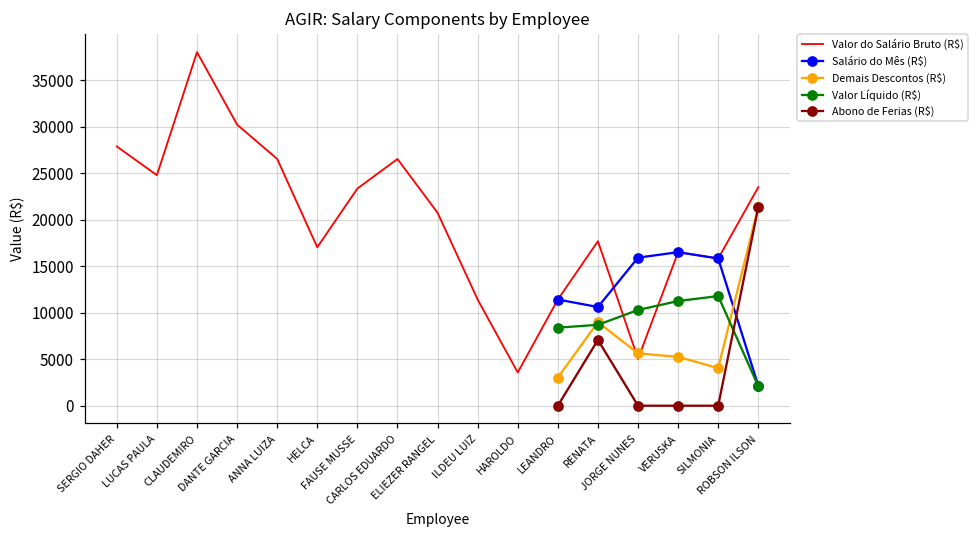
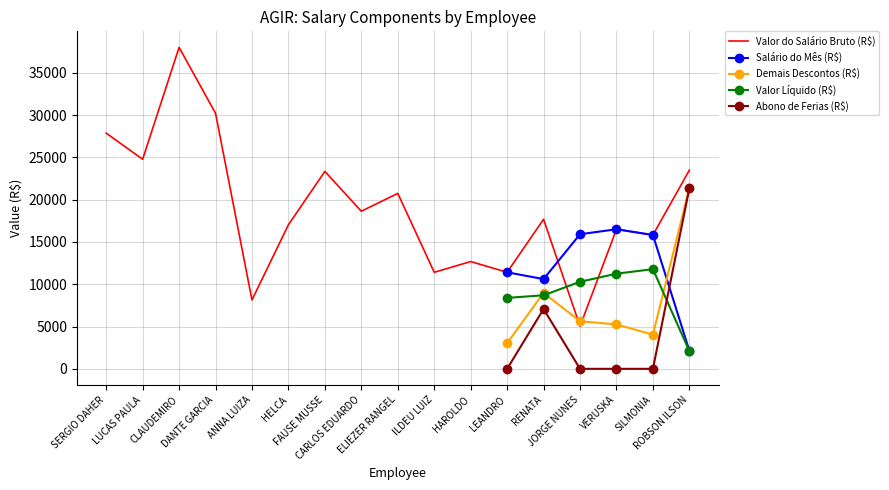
Valor do Salário Bruto (R$), ANNA LUIZA: 27000 -> 8000
Valor do Salário Bruto (R$), CARLOS EDUARDO: 27000 -> 19000
Valor do Salário Bruto (R$), HAROLDO: 4000 -> 13000
